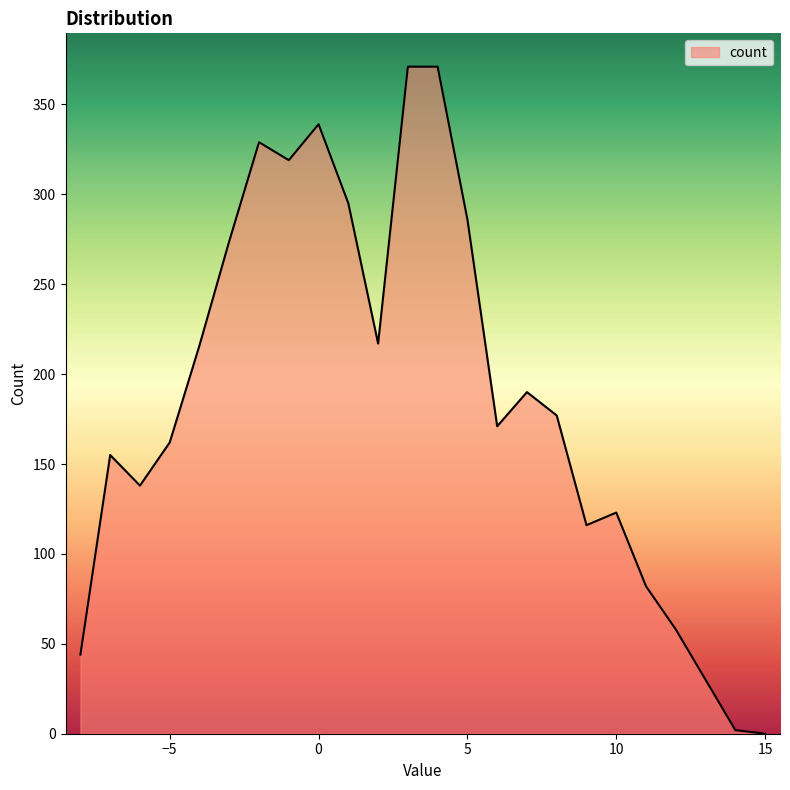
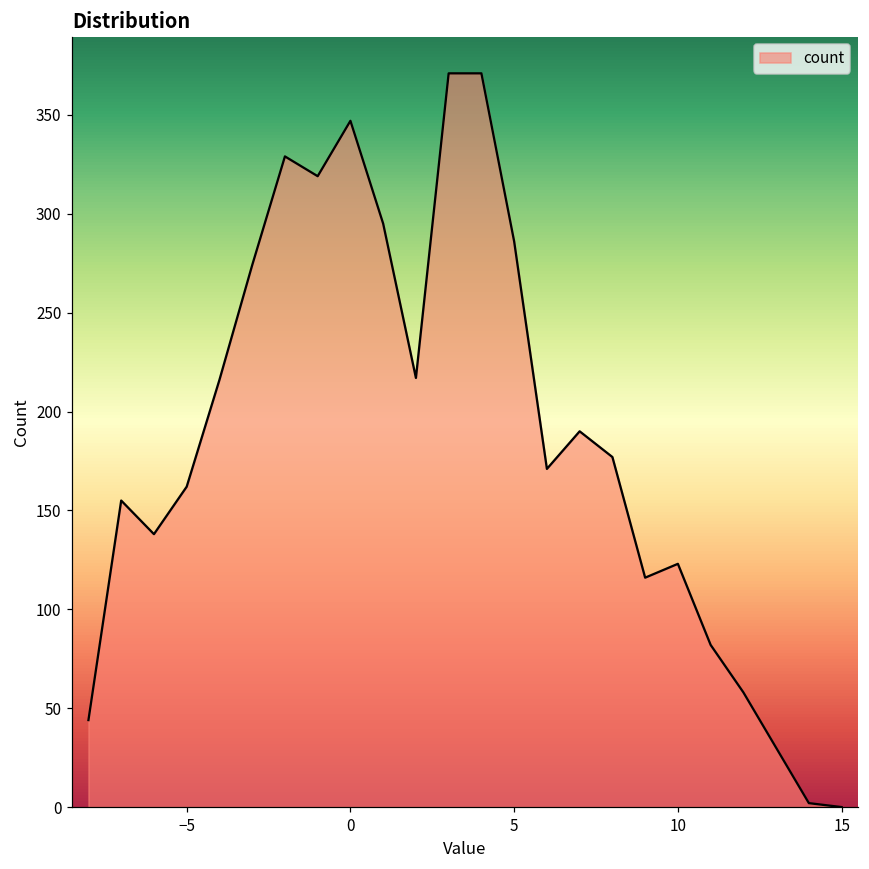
0: 339 -> 347
